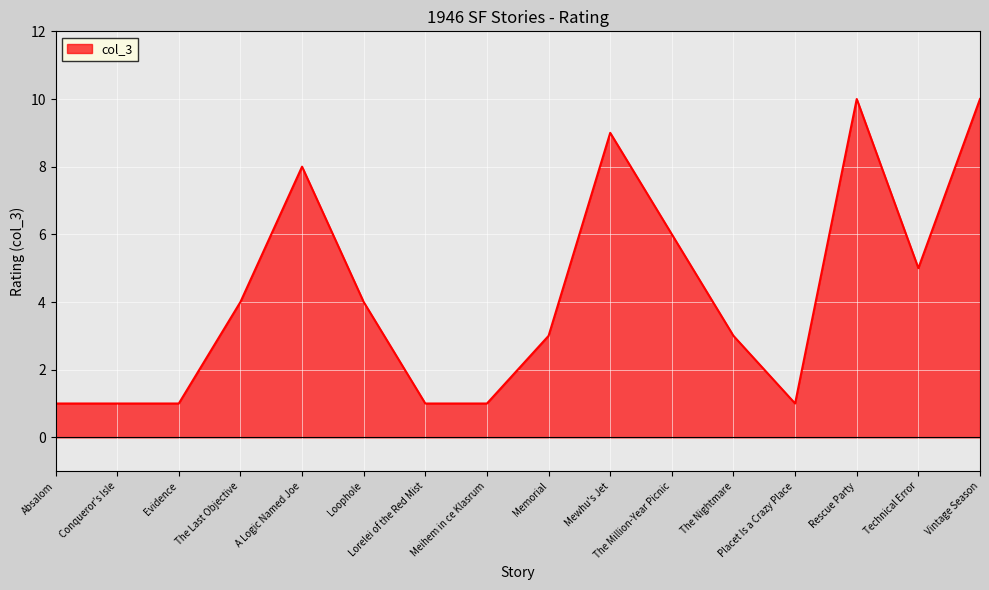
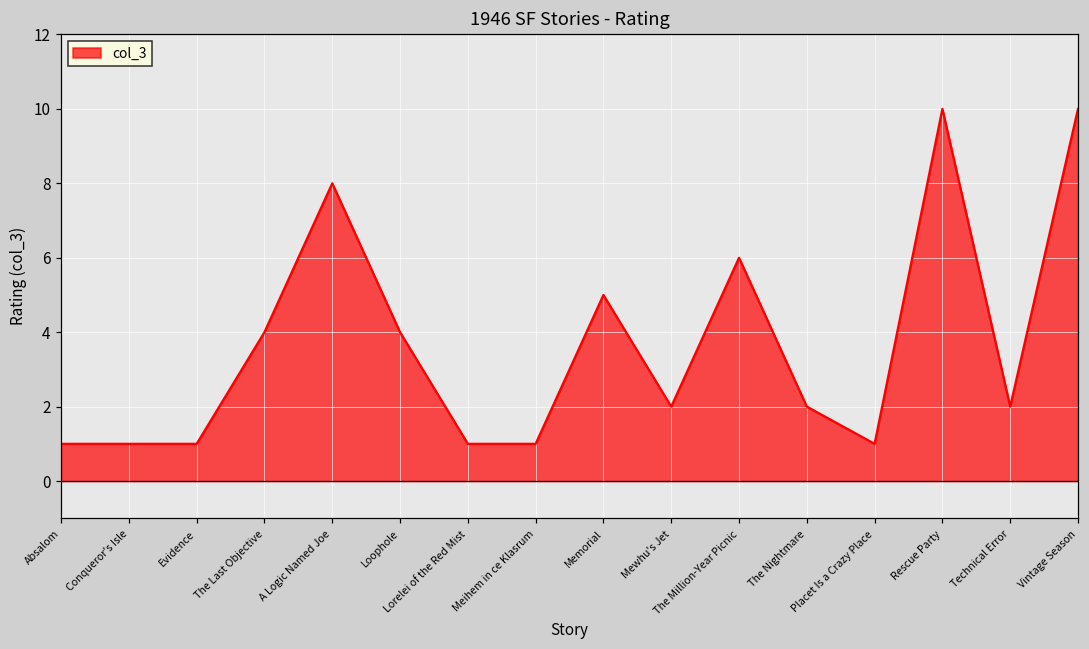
Memorial: 3 -> 5
Mewhu's Jet: 9 -> 2
The Nightmare: 3 -> 2
Technical Error: 5 -> 2
